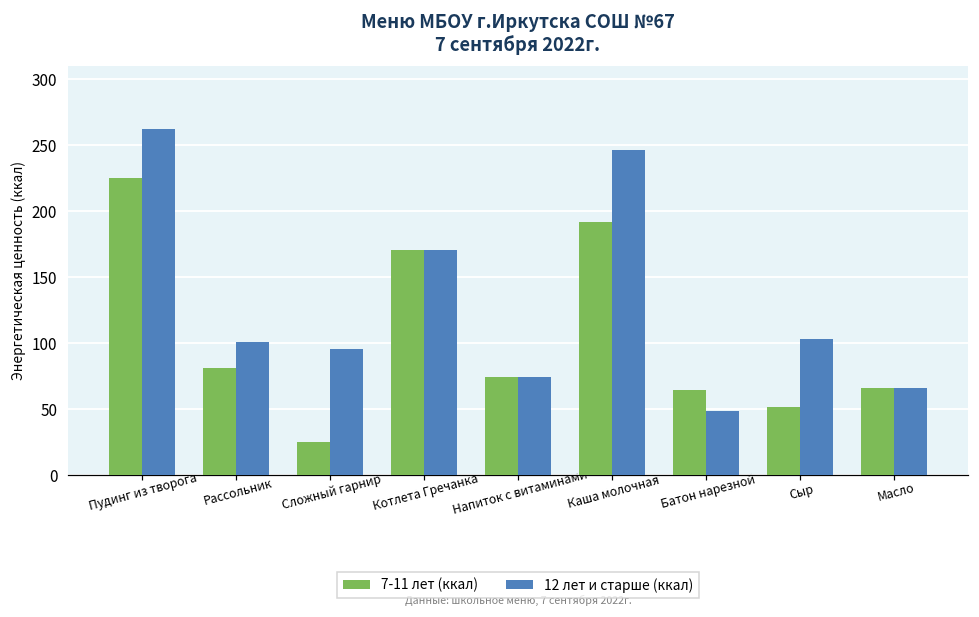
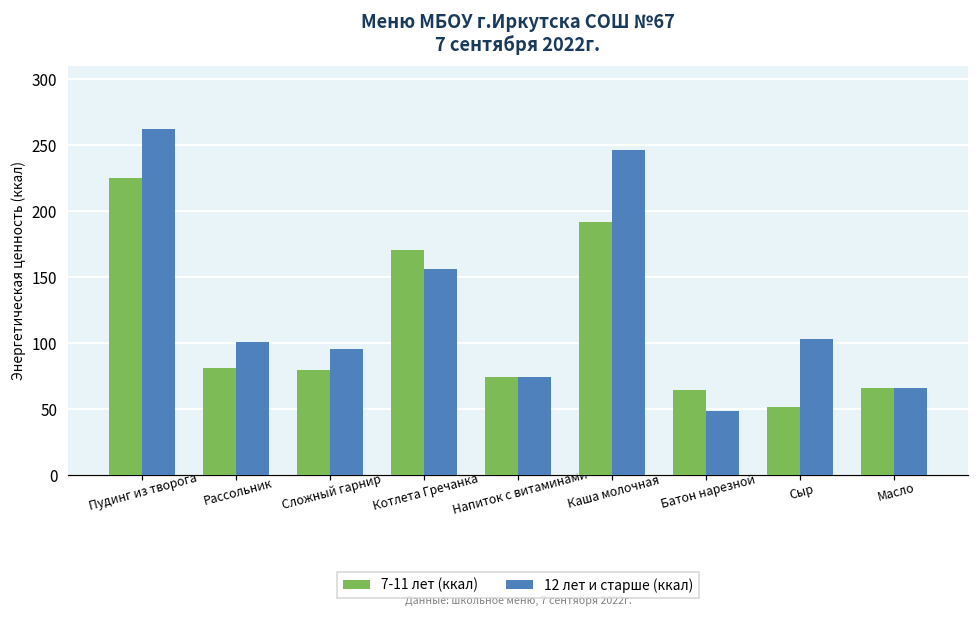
7-11 лет (ккал), Сложный гарнир: 25 -> 80
12 лет и старше (ккал), Котлета Гречанка: 171 -> 156
